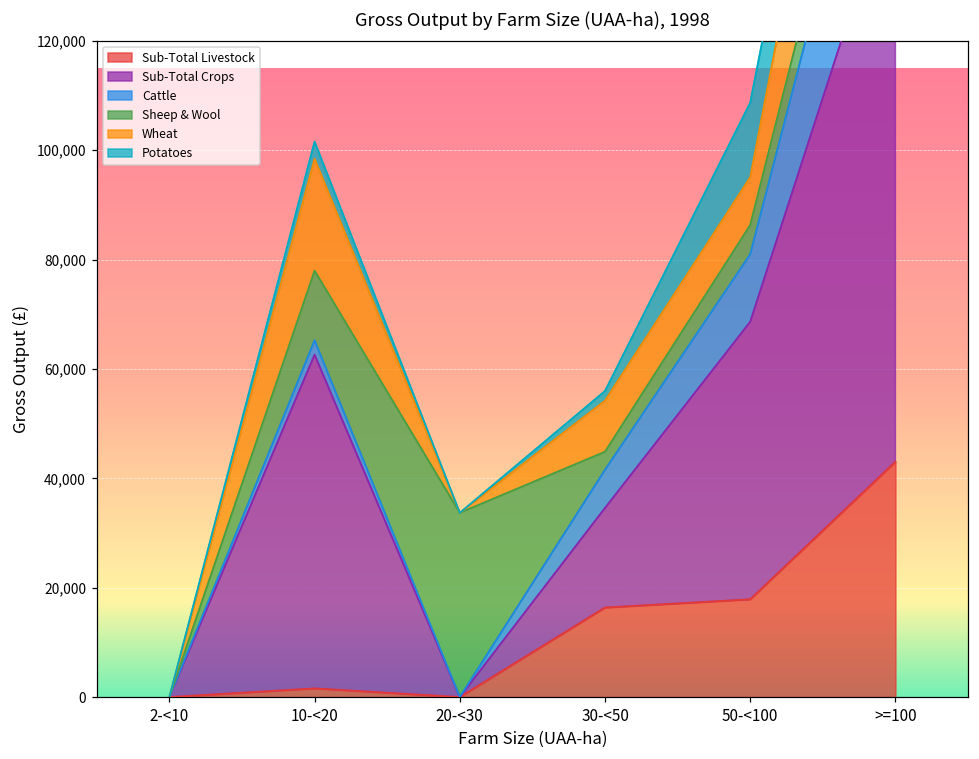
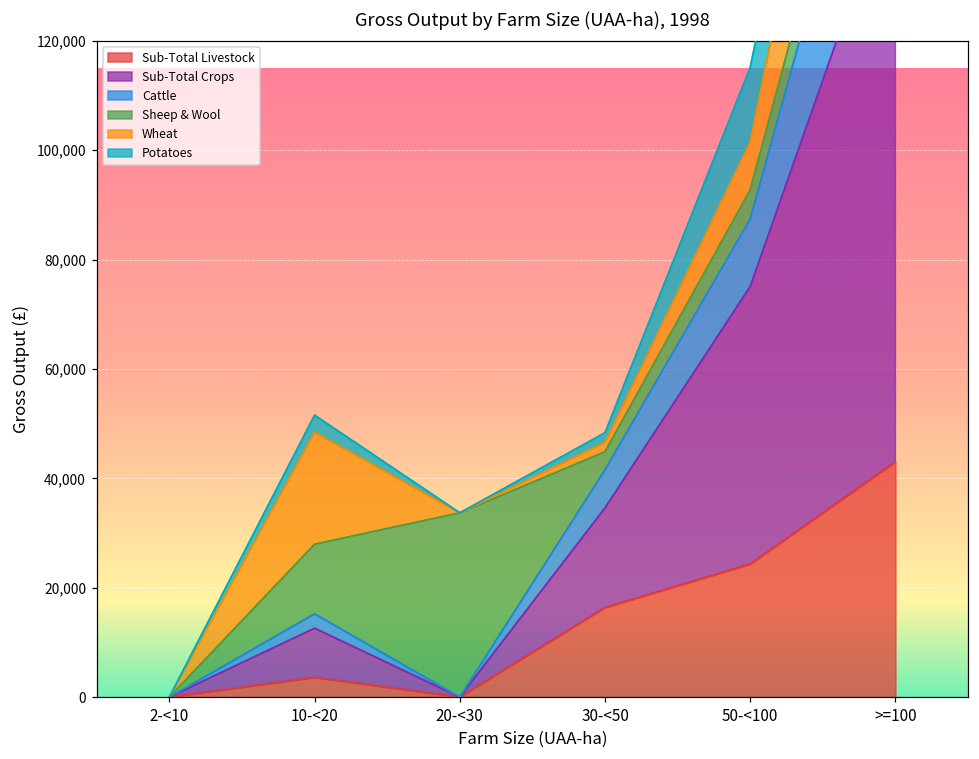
Sub-Total Livestock, 10-<20: 2,000 -> 4,000
Sub-Total Crops, 10-<20: 61,000 -> 9,000
Wheat, 30-<50: 9,000 -> 2,000
Sub-Total Livestock, 50-<100: 18,000 -> 24,000
